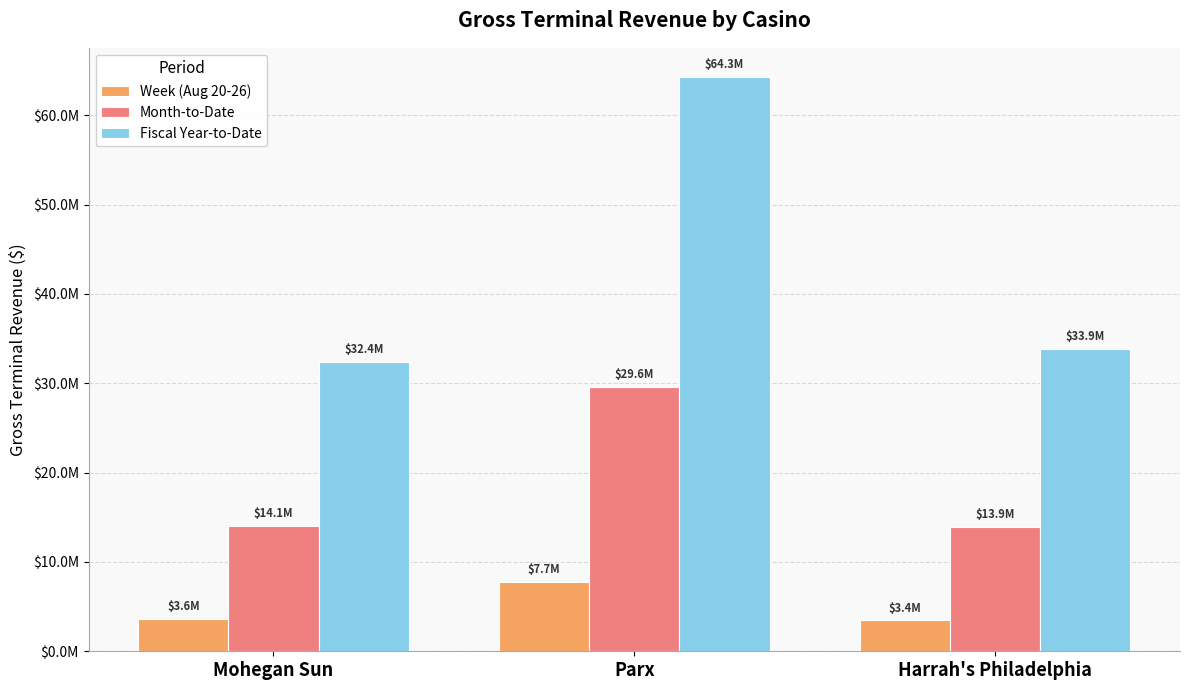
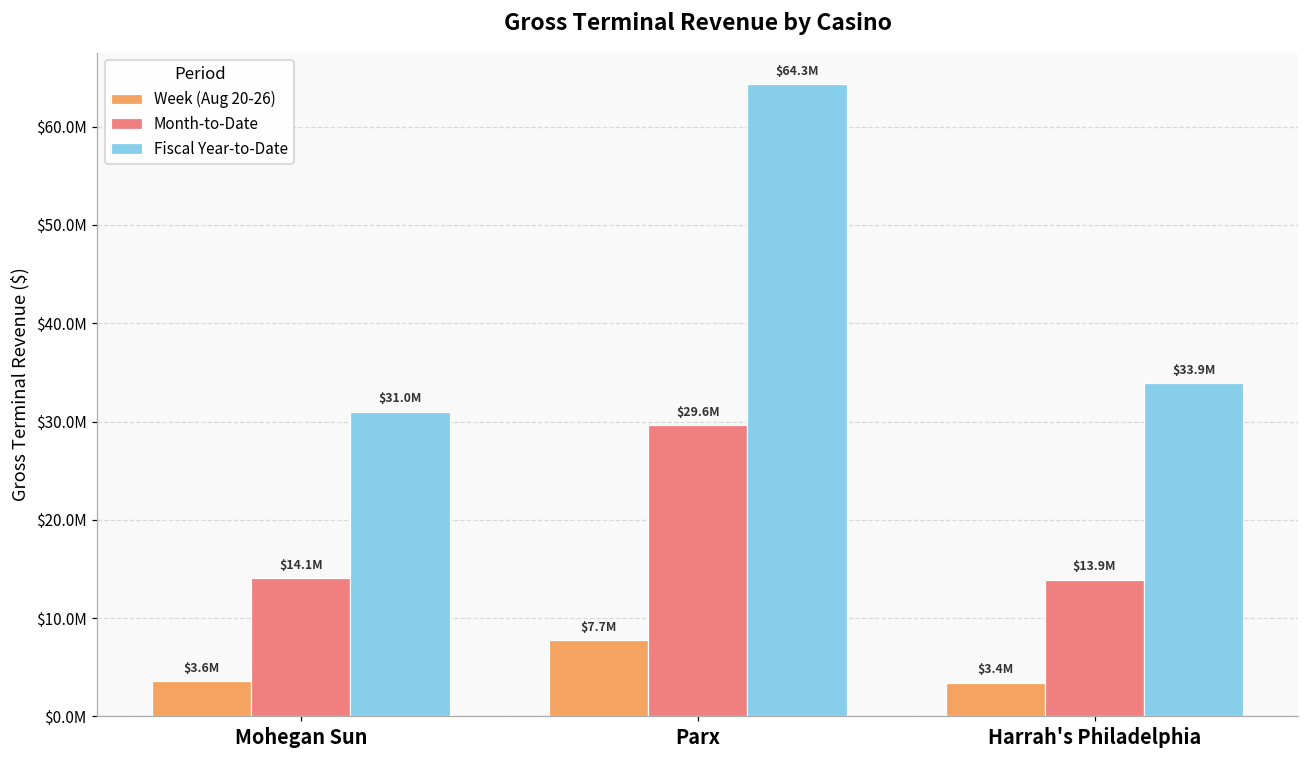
Fiscal Year-to-Date, Mohegan Sun: $32.4M -> $31.0M
